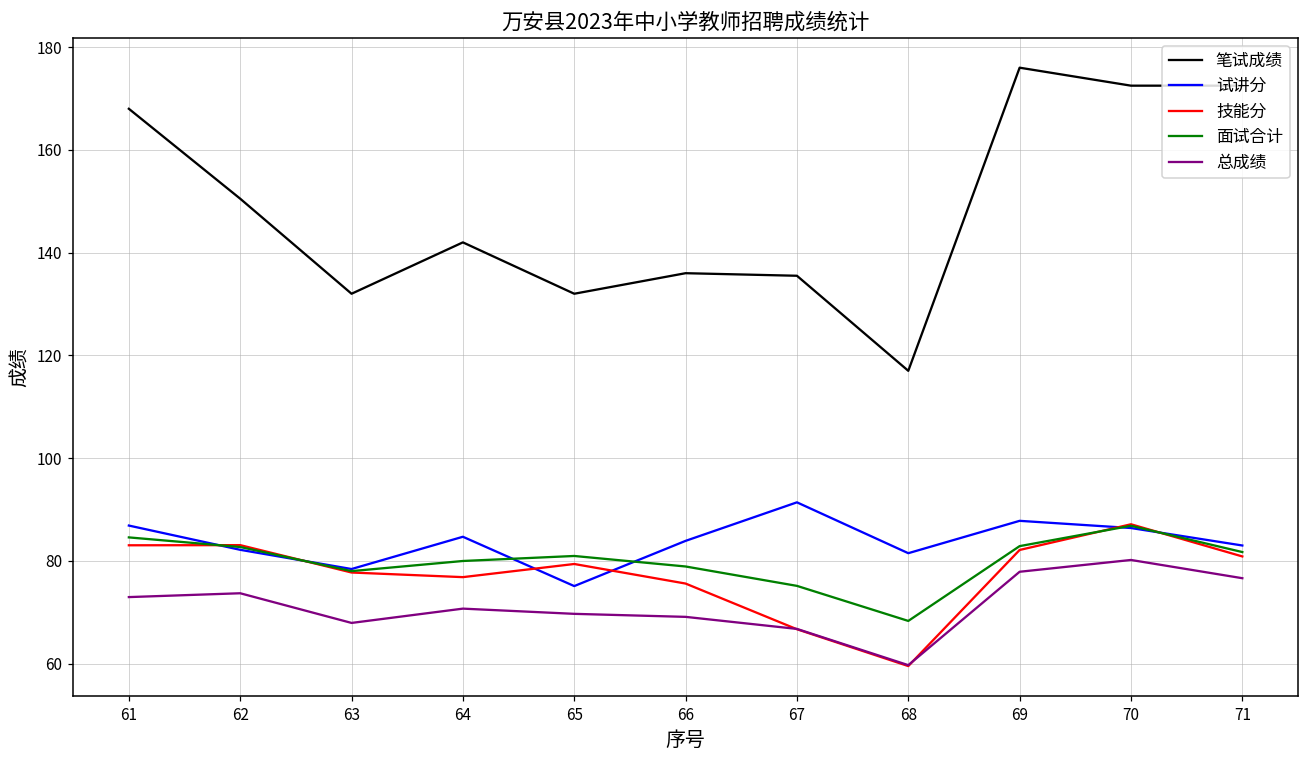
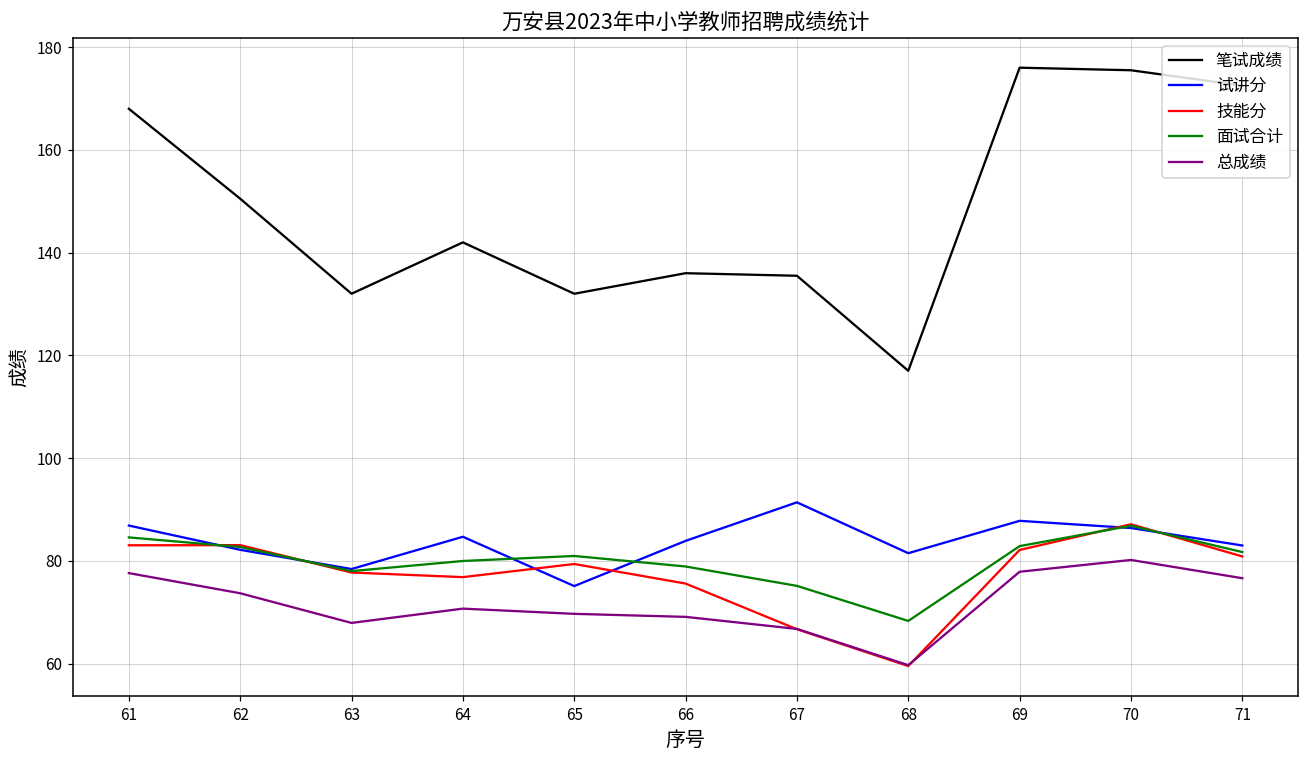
总成绩, 61: 73 -> 78
笔试成绩, 70: 173 -> 176
